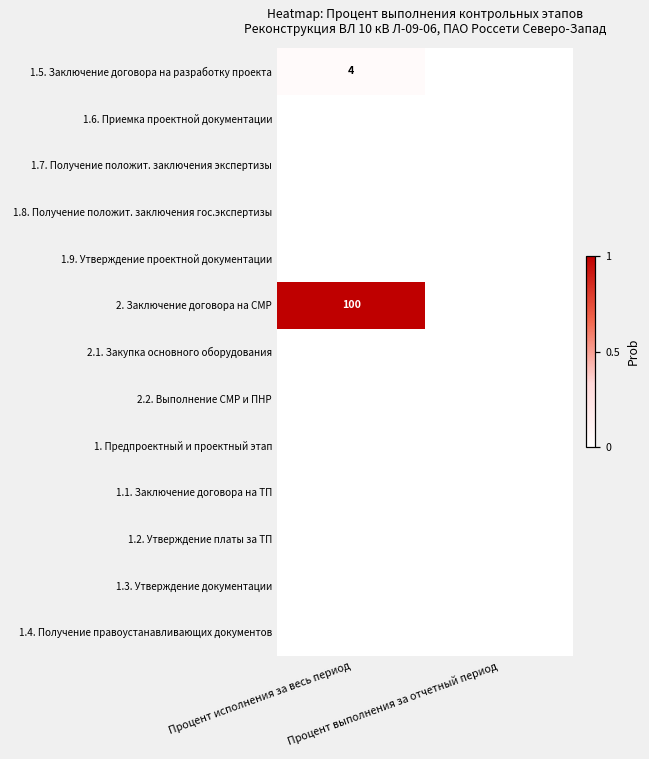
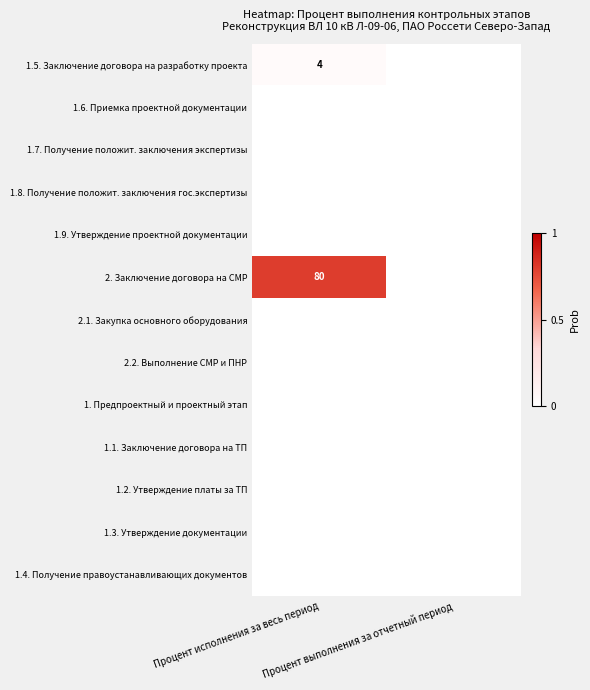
2. Заключение договора на СМР, Процент исполнения за весь период: 100 -> 80
